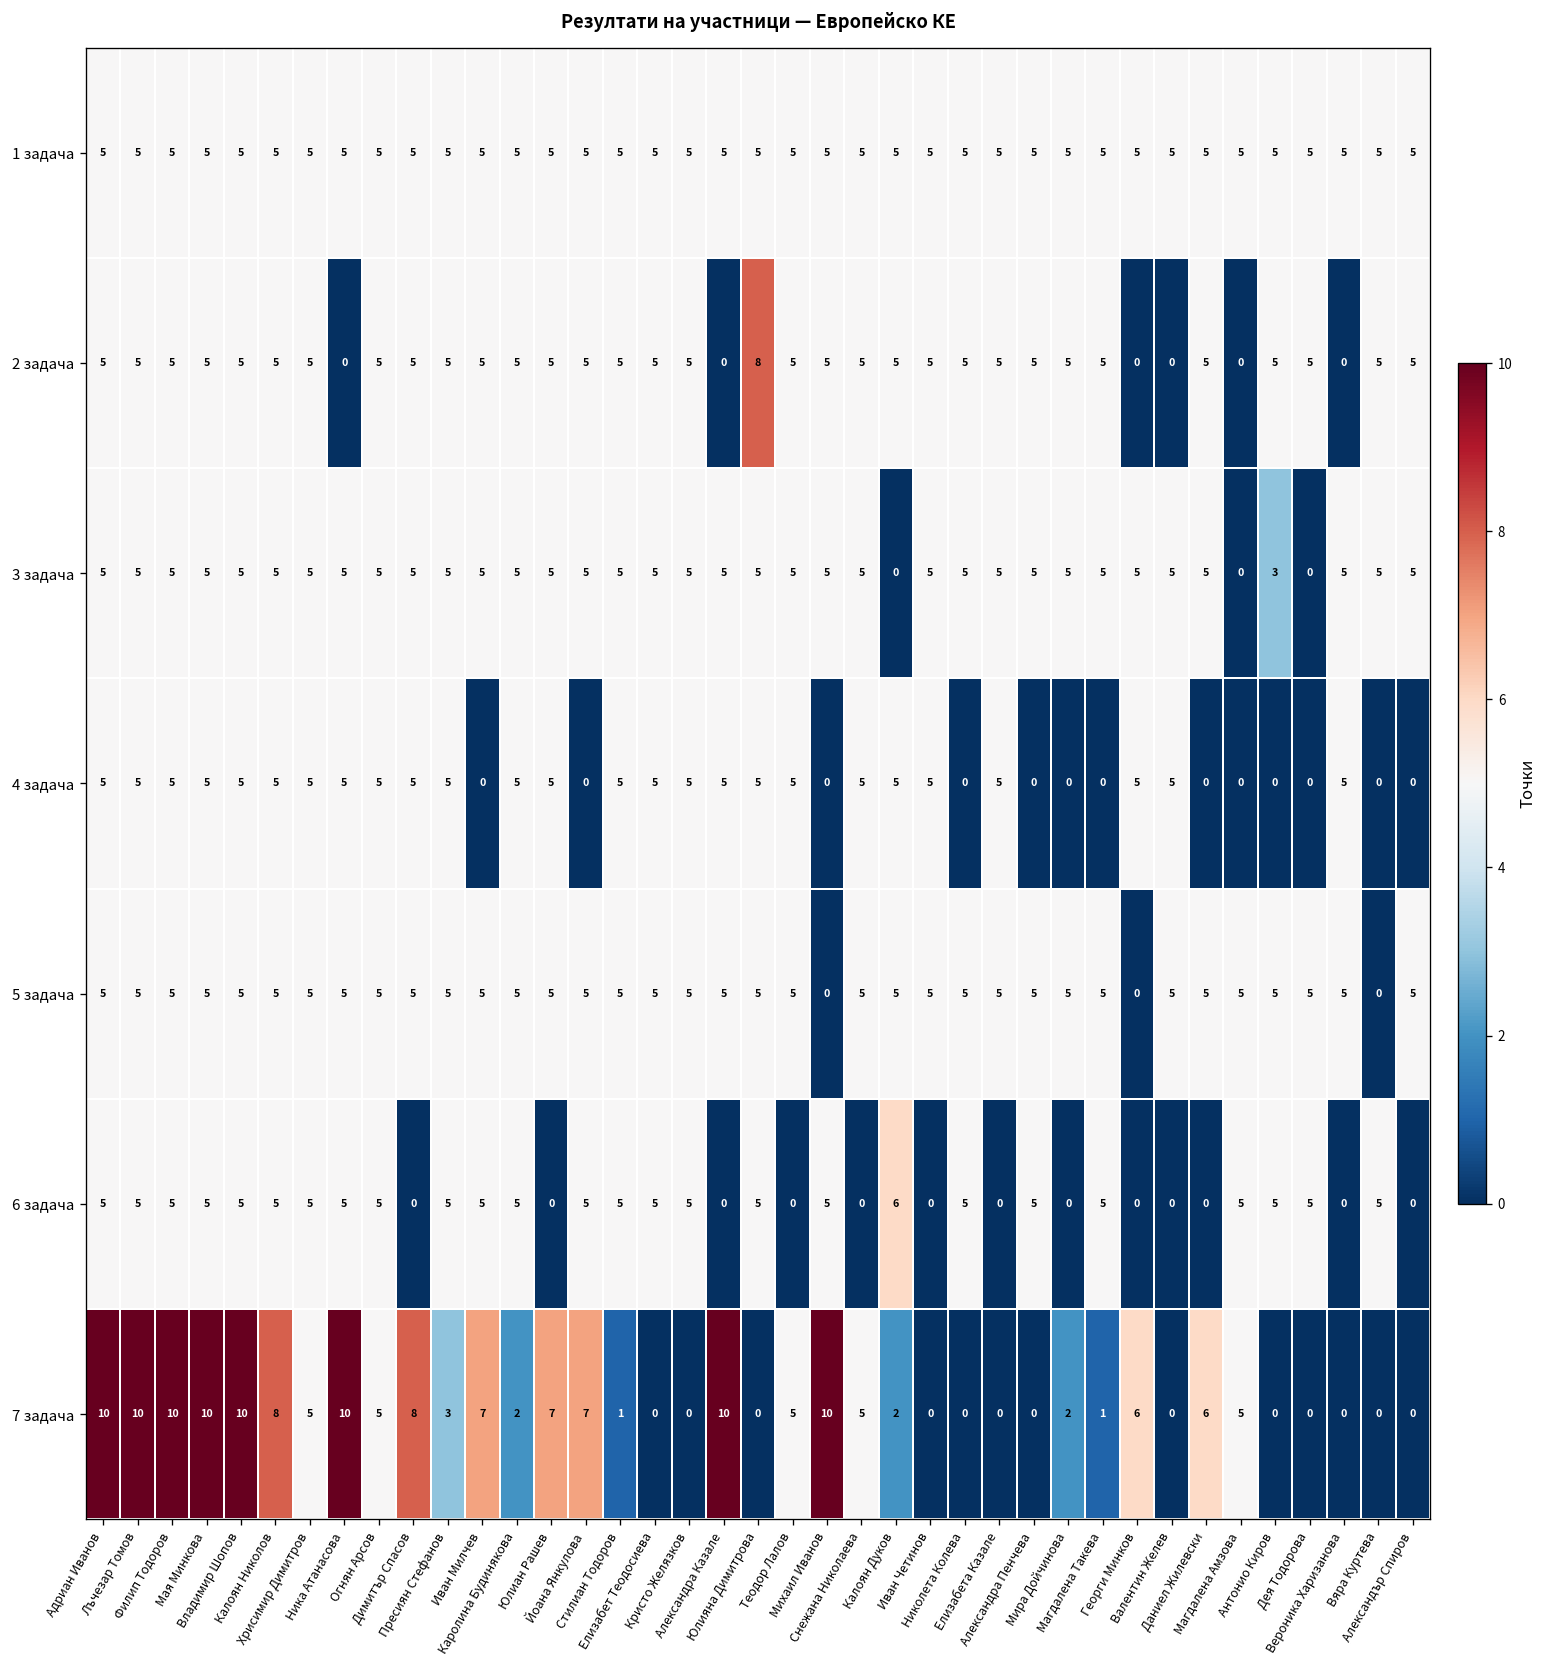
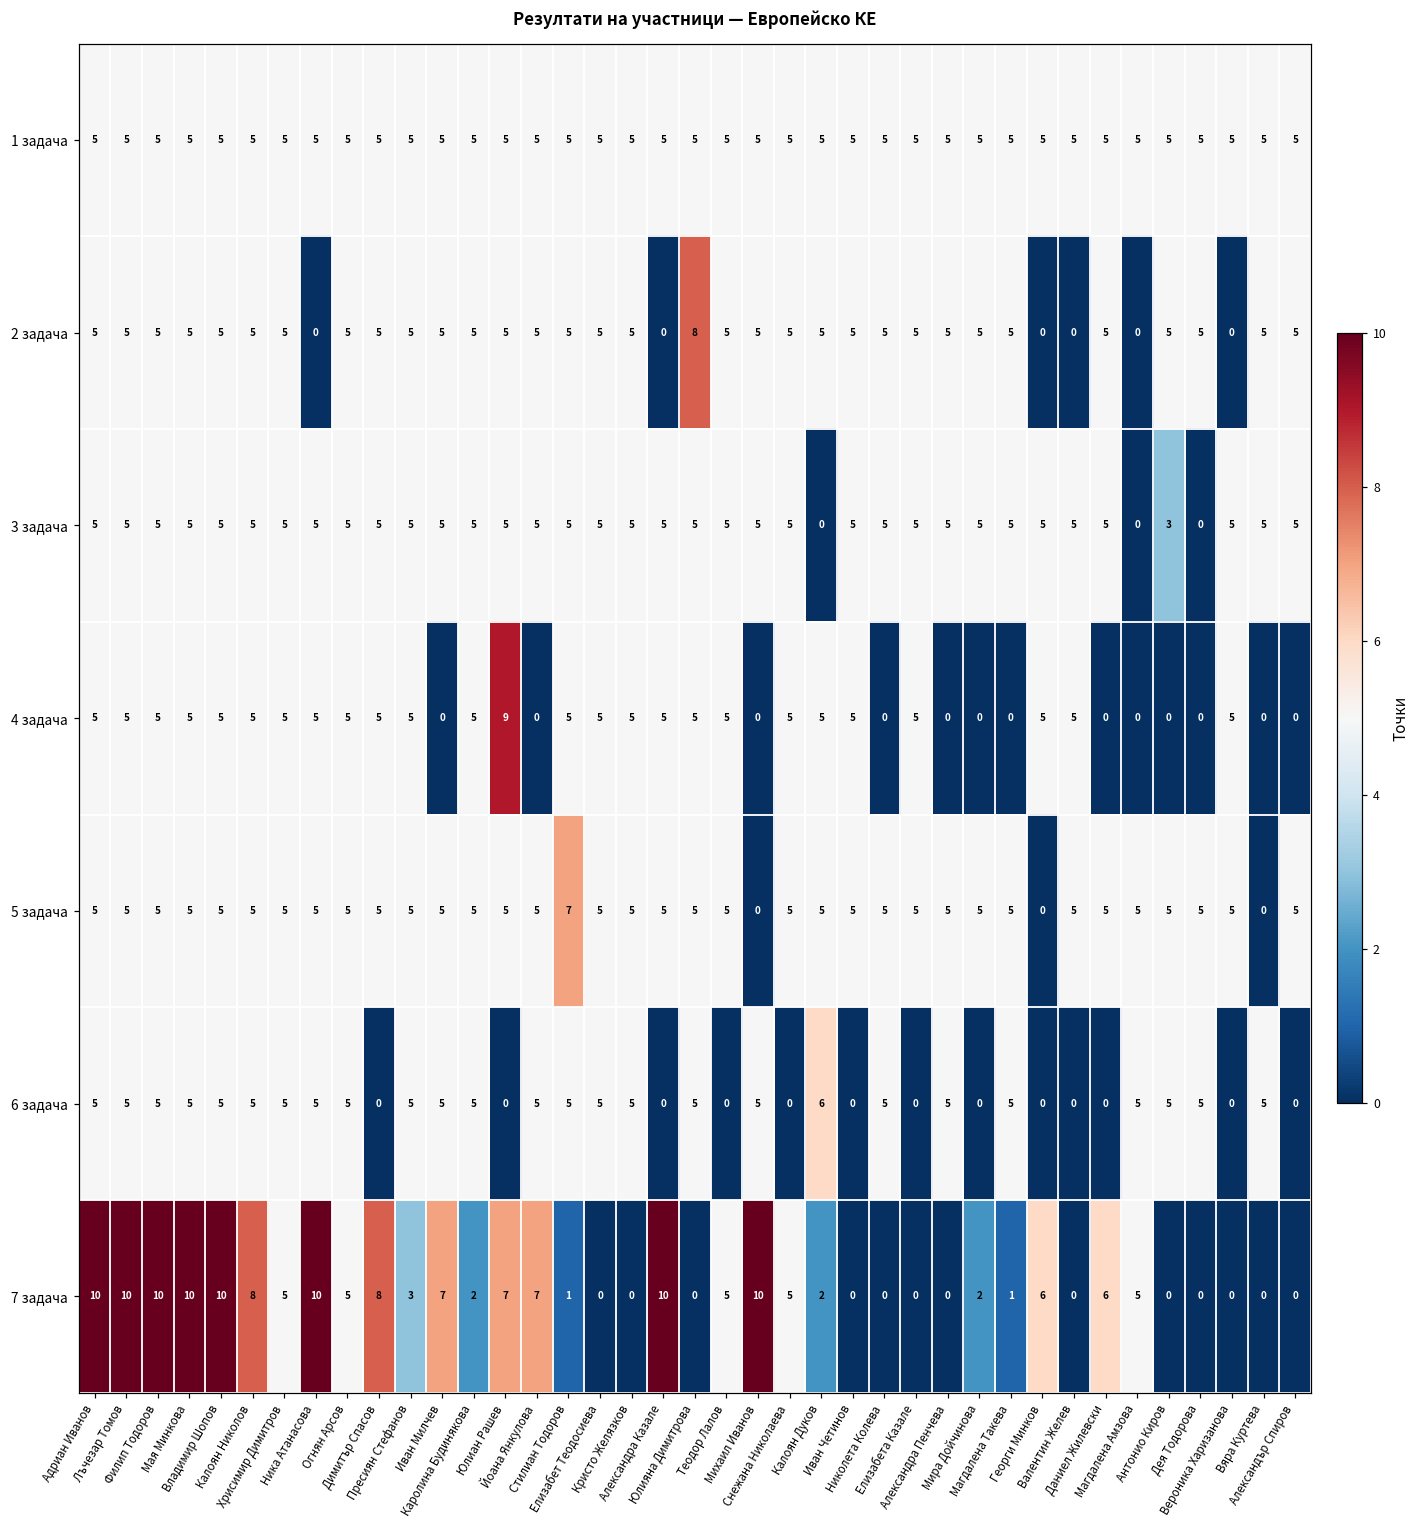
4 задача, Юлиан Рашев: 5 -> 9
5 задача, Стилиан Тодоров: 5 -> 7
